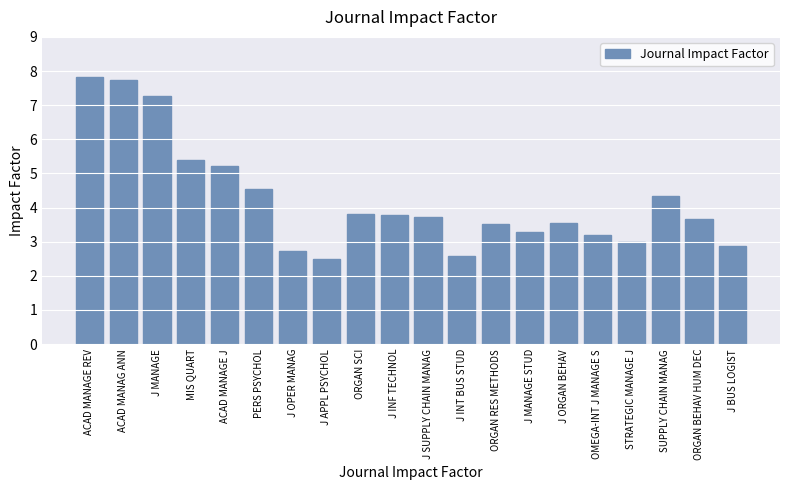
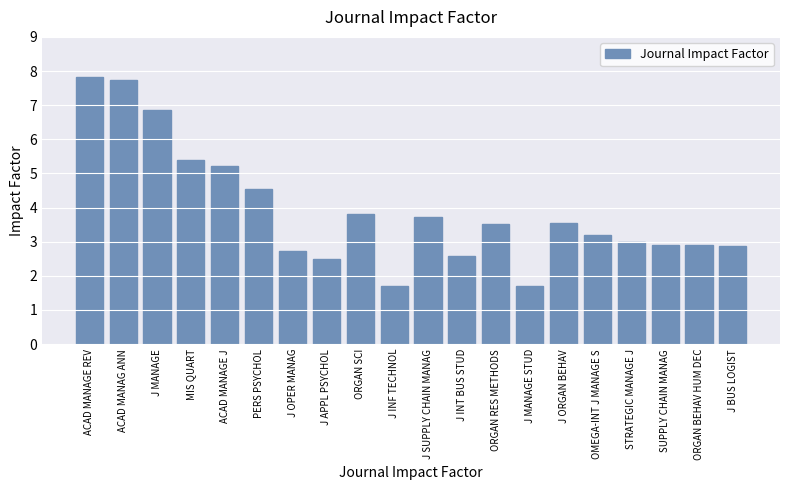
J MANAGE: 7.3 -> 6.9
J INF TECHNOL: 3.8 -> 1.7
J MANAGE STUD: 3.3 -> 1.7
SUPPLY CHAIN MANAG: 4.3 -> 2.9
ORGAN BEHAV HUM DEC: 3.7 -> 2.9
